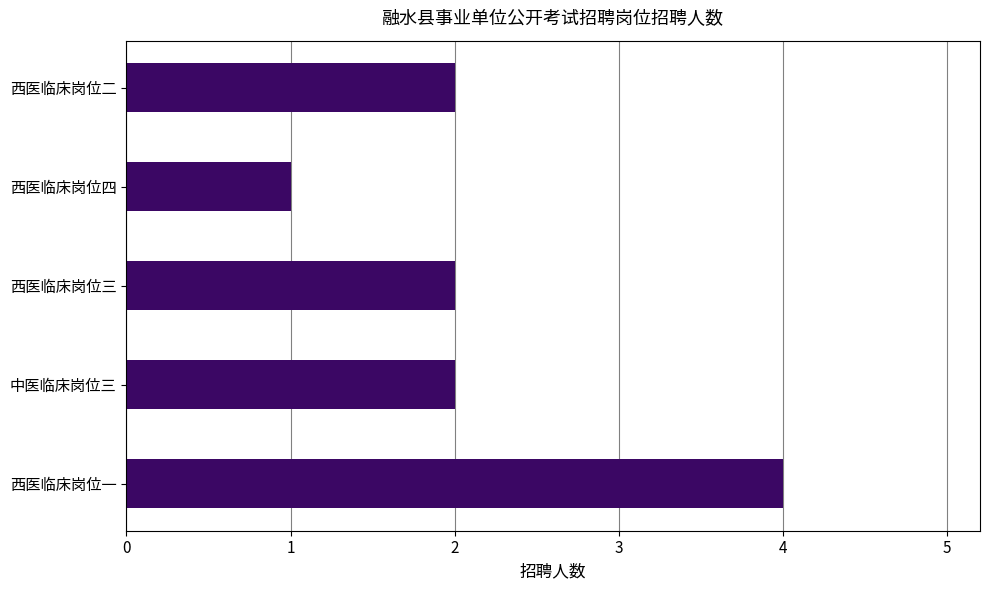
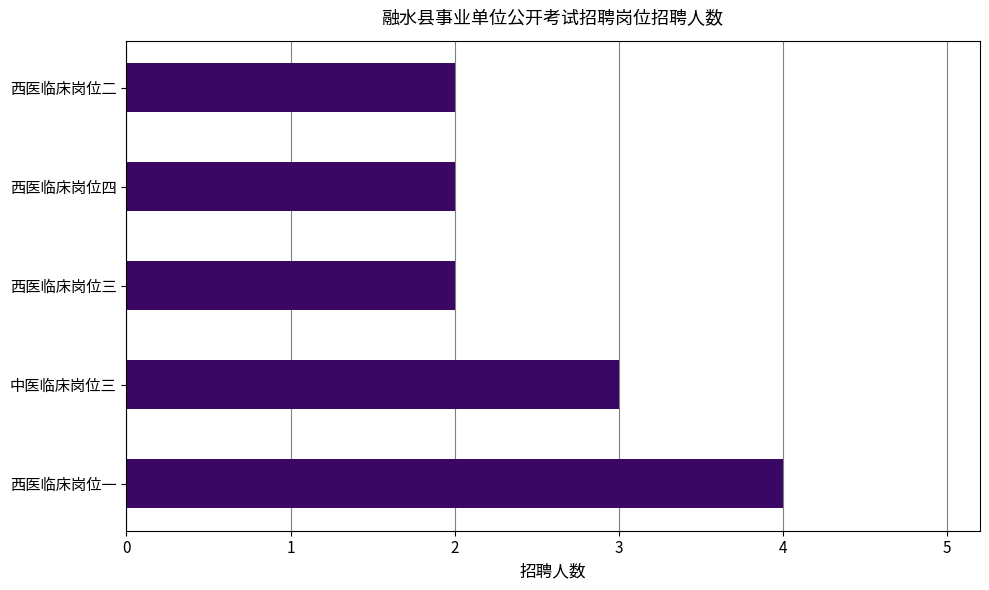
西医临床岗位四: 1 -> 2
中医临床岗位三: 2 -> 3
